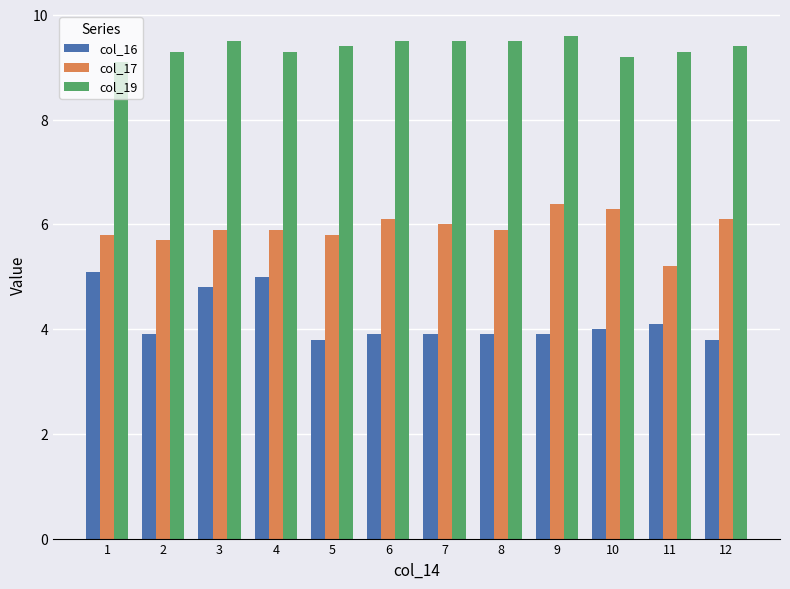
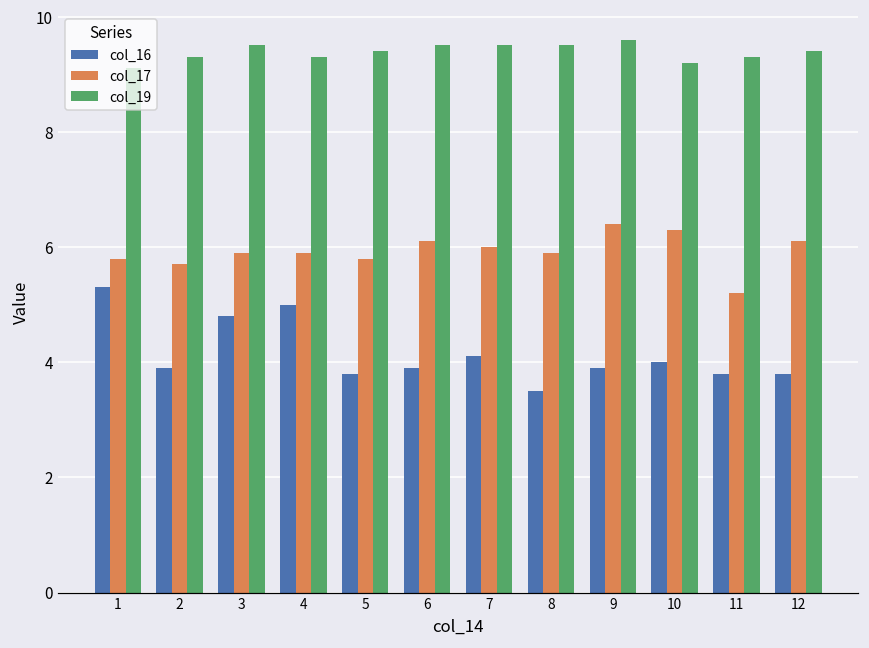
col_16, 1: 5.1 -> 5.3
col_16, 7: 3.9 -> 4.1
col_16, 8: 3.9 -> 3.5
col_16, 11: 4.1 -> 3.8
